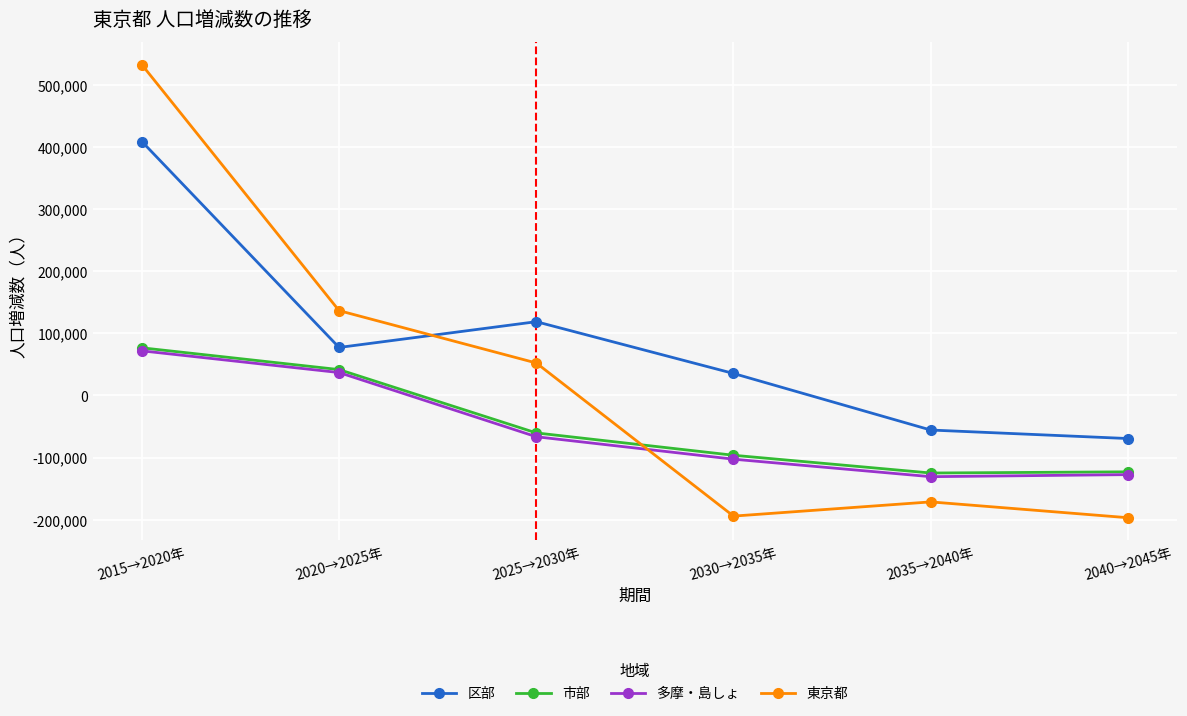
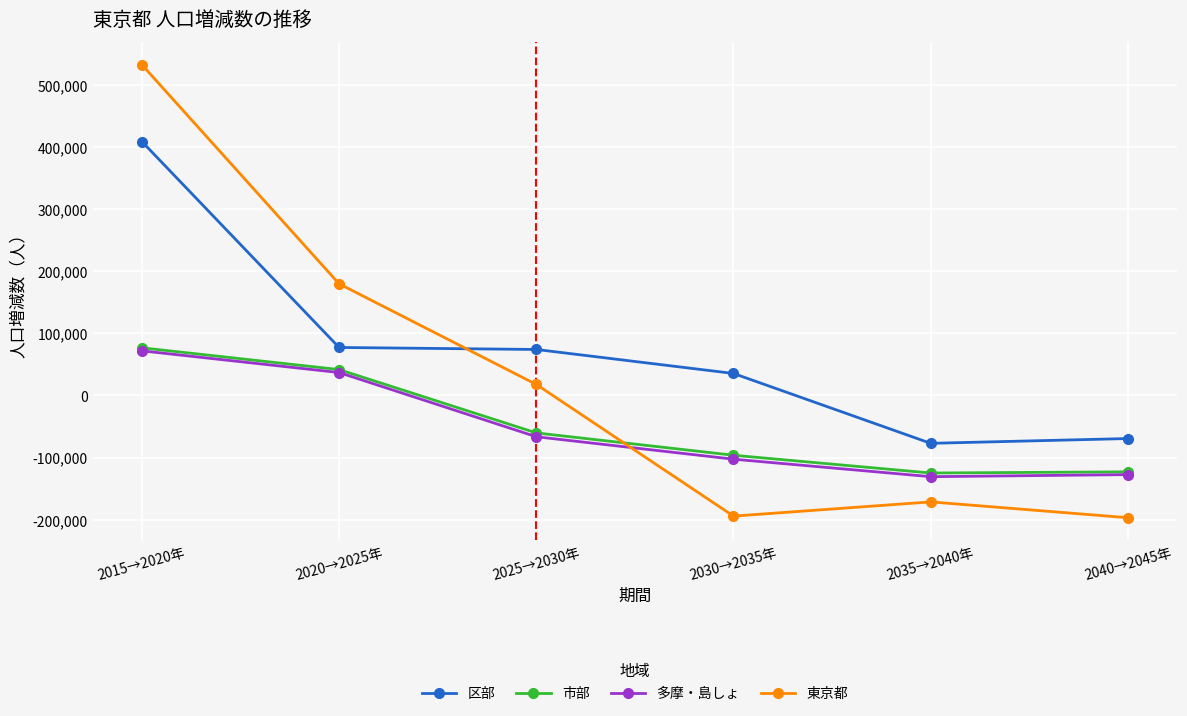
東京都, 2020→2025年: 140,000 -> 180,000
区部, 2025→2030年: 120,000 -> 70,000
東京都, 2025→2030年: 50,000 -> 20,000
区部, 2035→2040年: -60,000 -> -80,000
